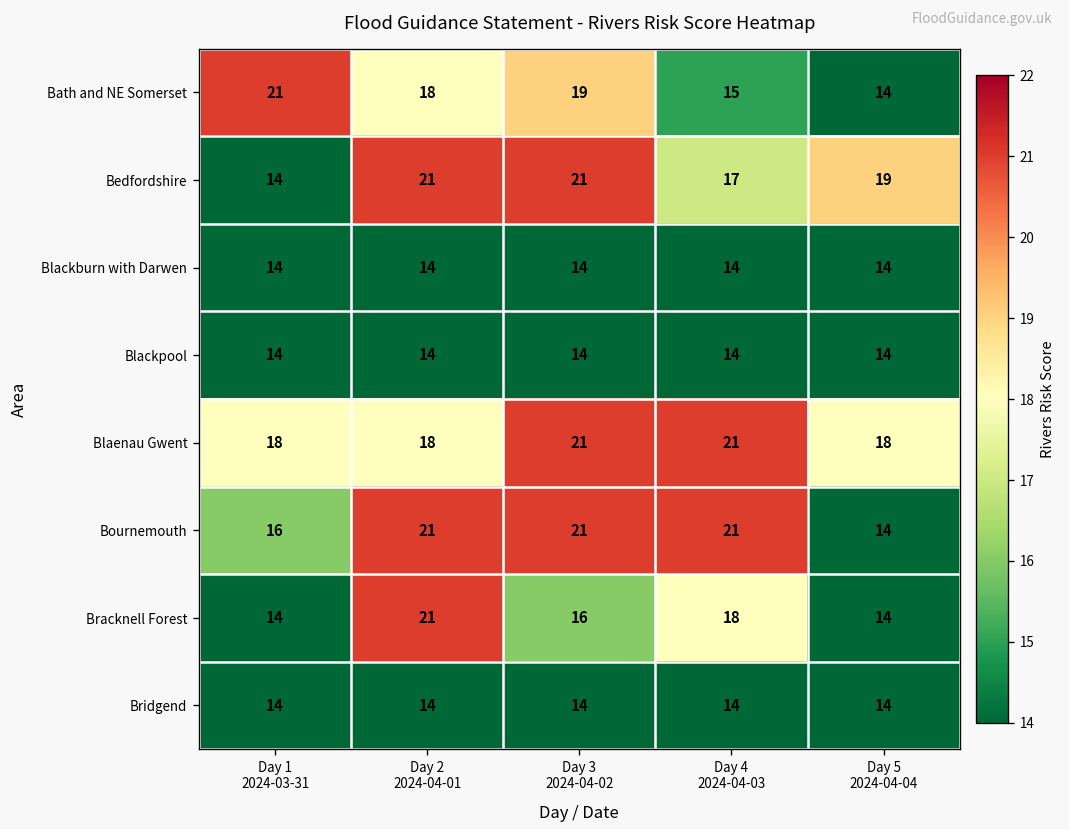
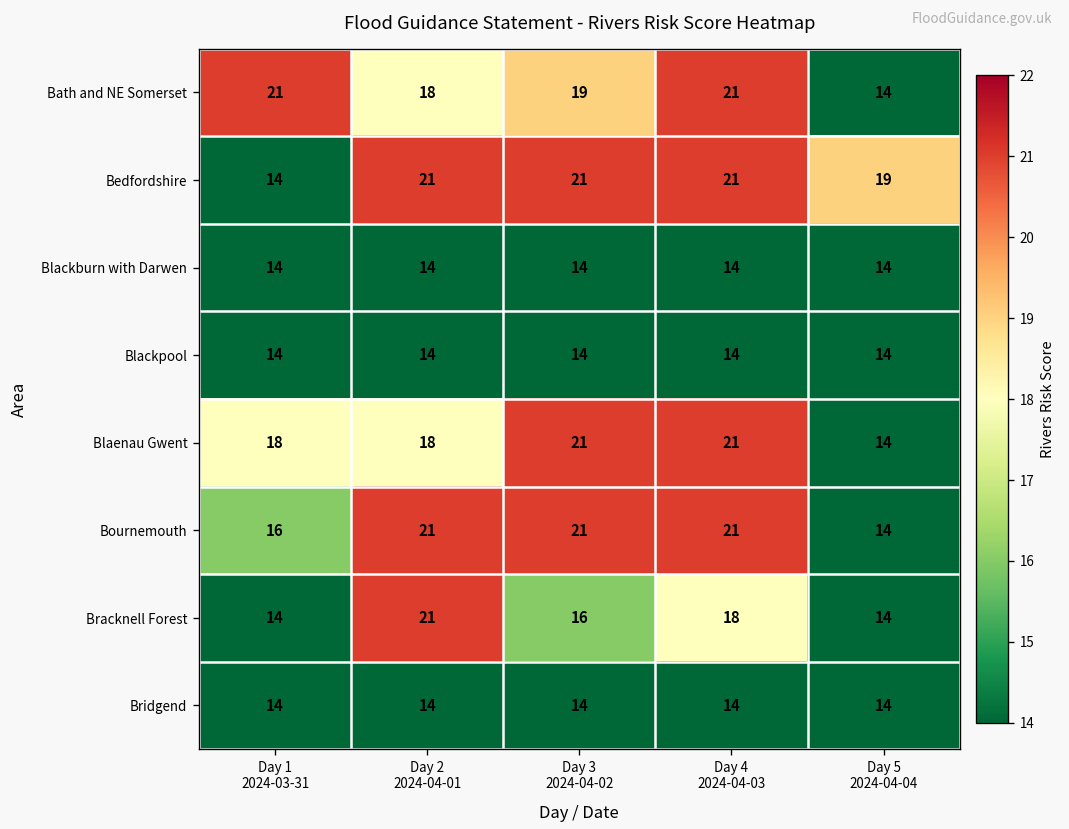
Bath and NE Somerset, Day 4 2024-04-03: 15 -> 21
Bedfordshire, Day 4 2024-04-03: 17 -> 21
Blaenau Gwent, Day 5 2024-04-04: 18 -> 14
